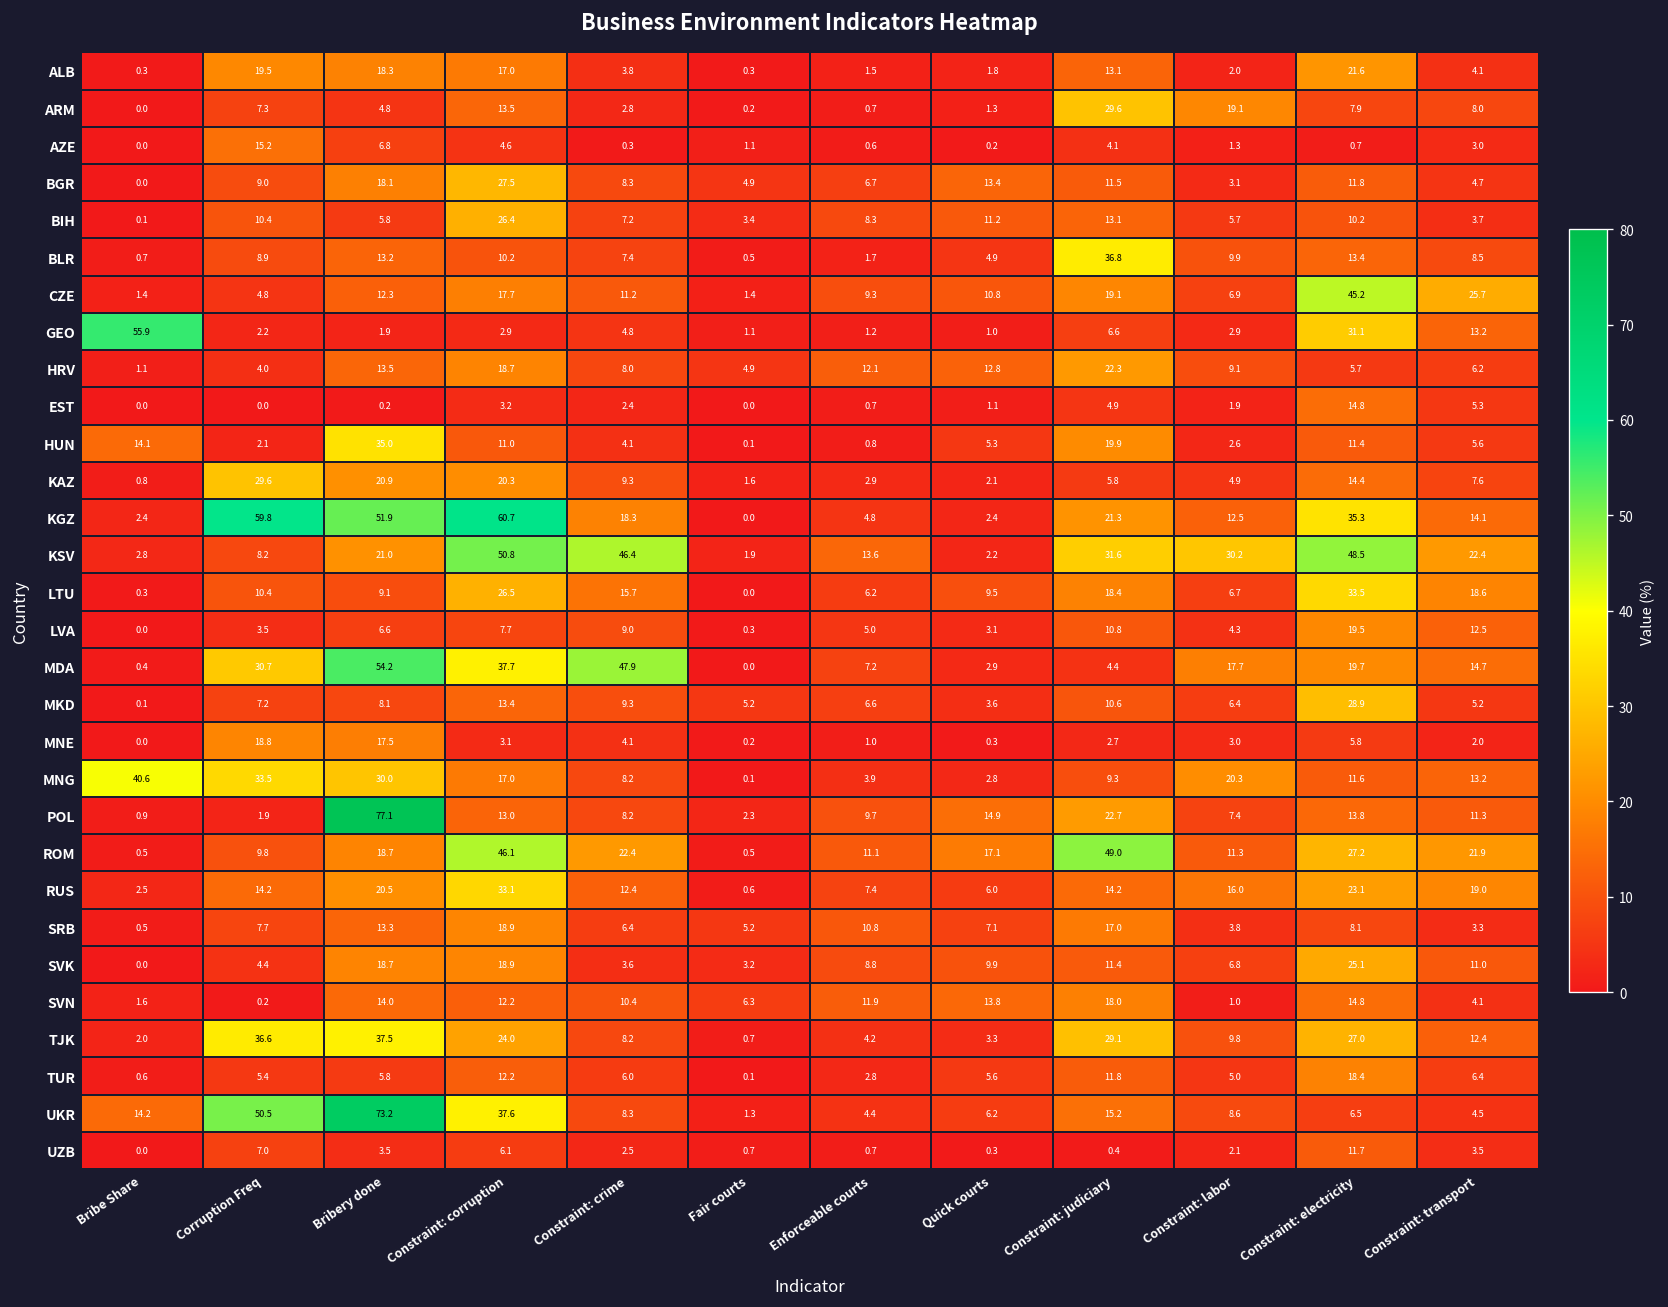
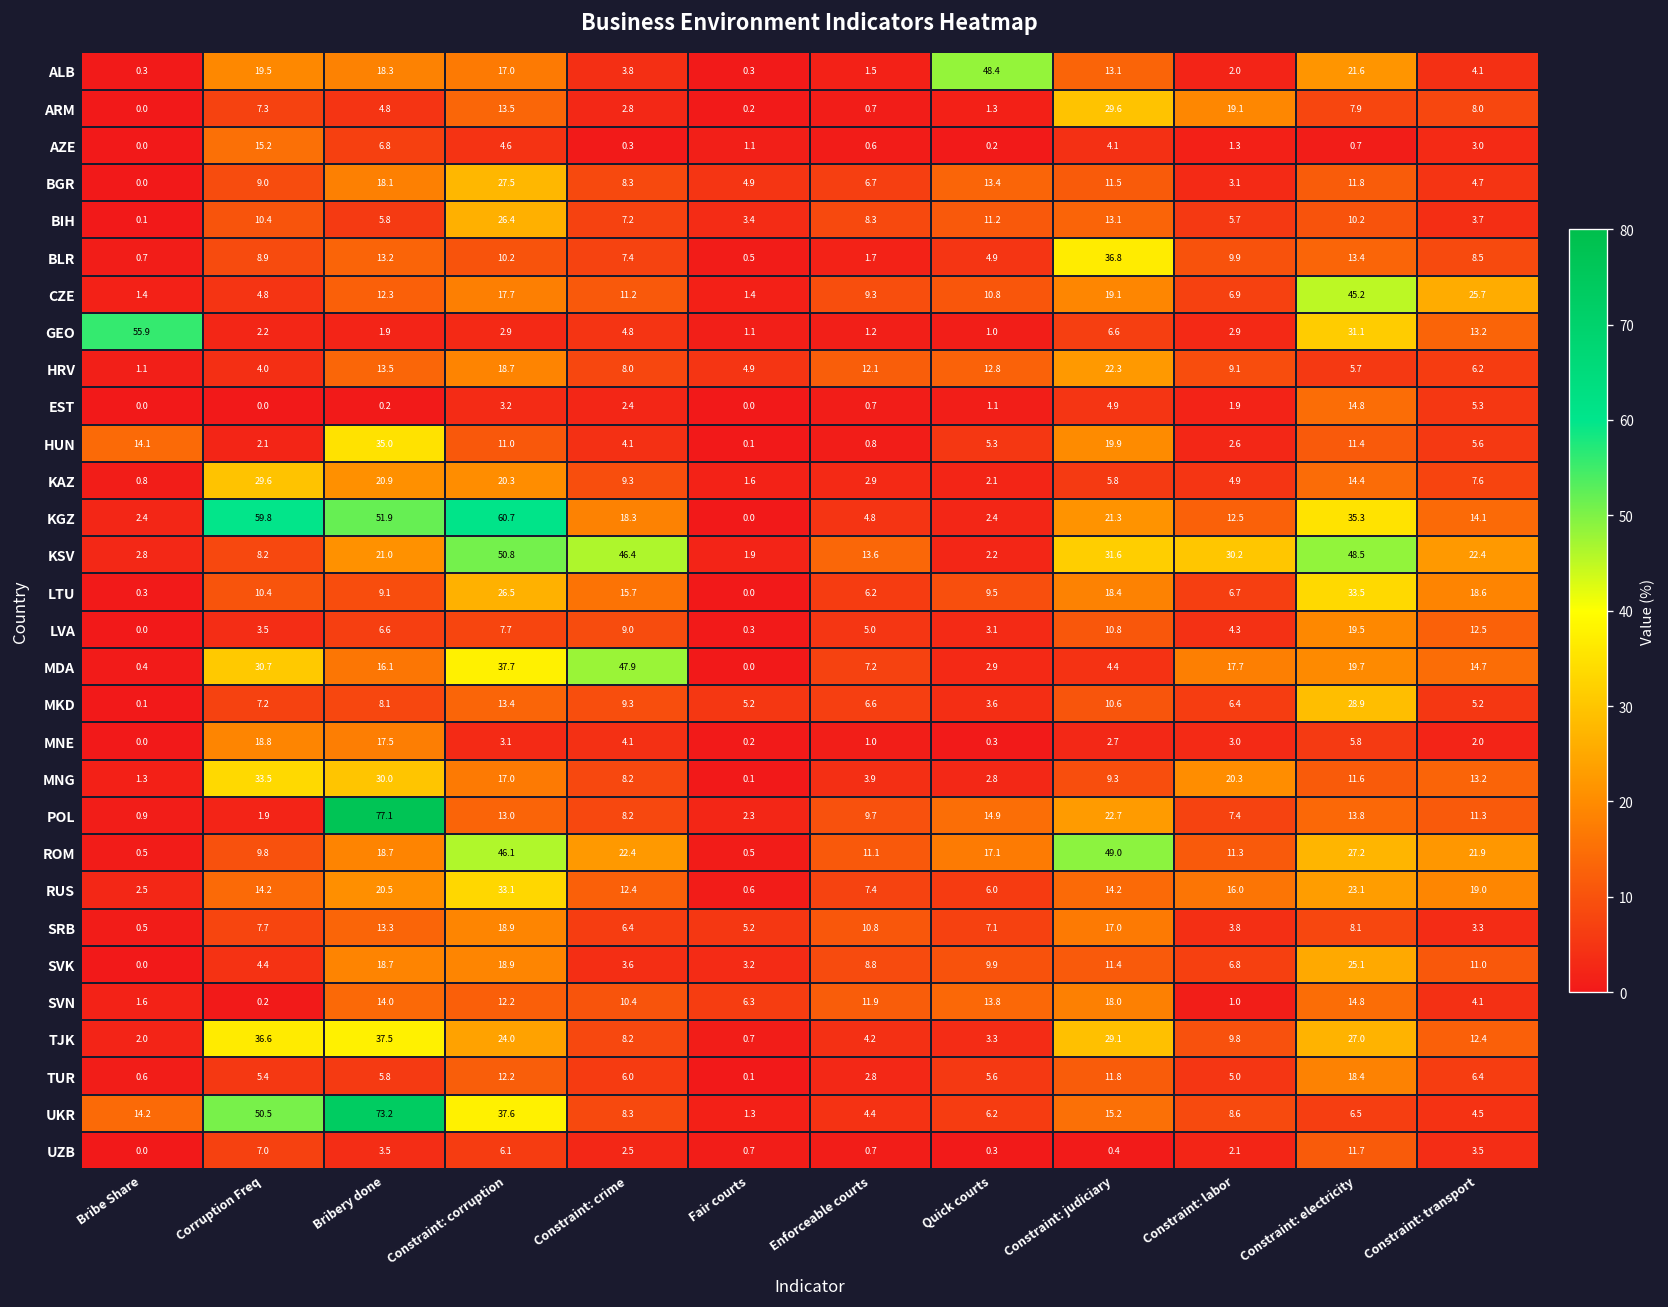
ALB, Quick courts: 1.8 -> 48.4
MDA, Bribery done: 54.2 -> 16.1
MNG, Bribe Share: 40.6 -> 1.3
